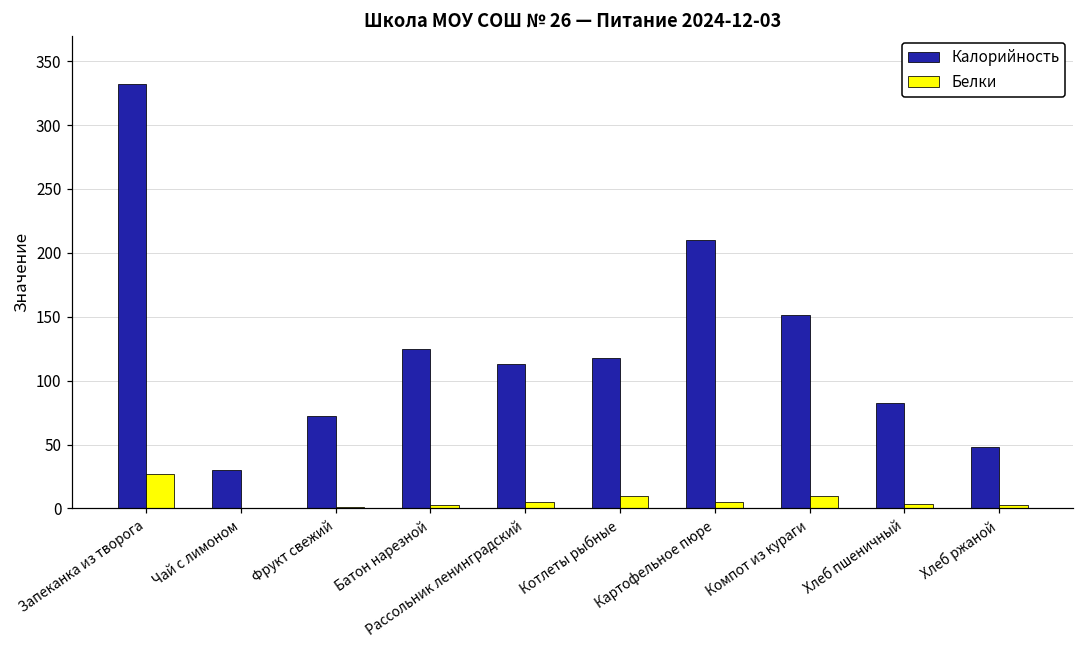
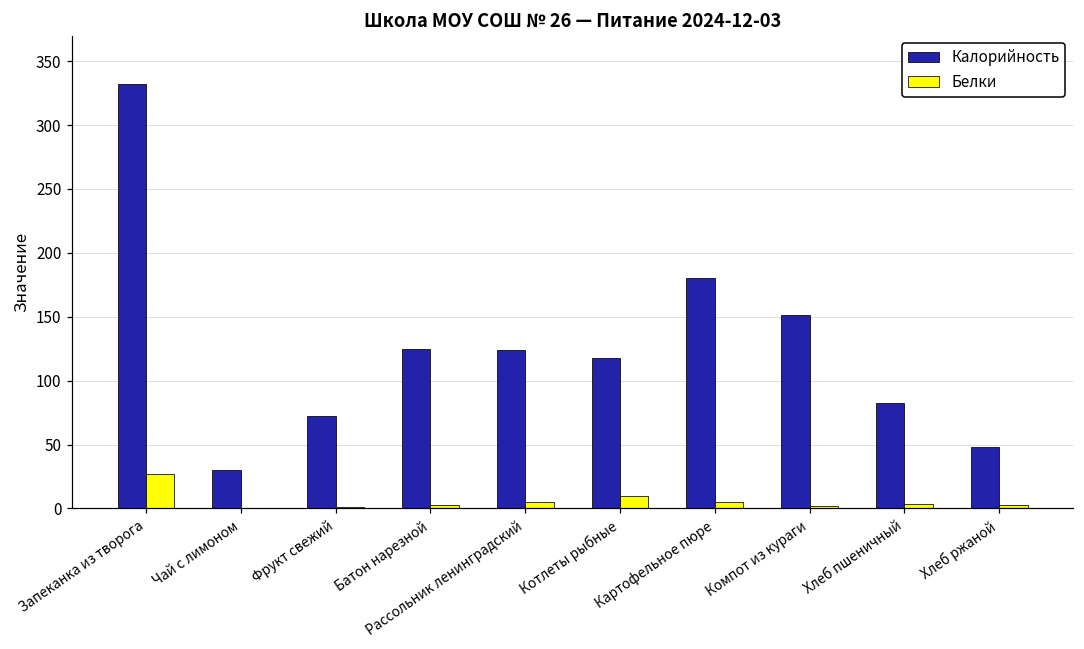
Калорийность, Рассольник ленинградский: 113 -> 124
Калорийность, Картофельное пюре: 210 -> 180
Белки, Компот из кураги: 10 -> 2
